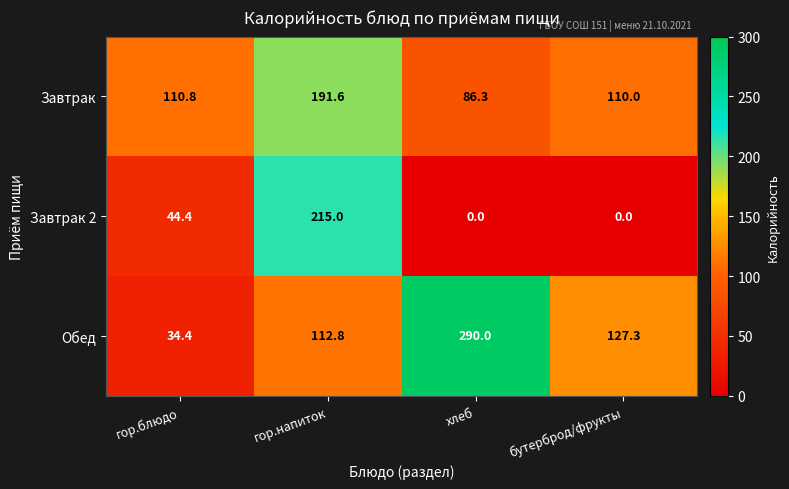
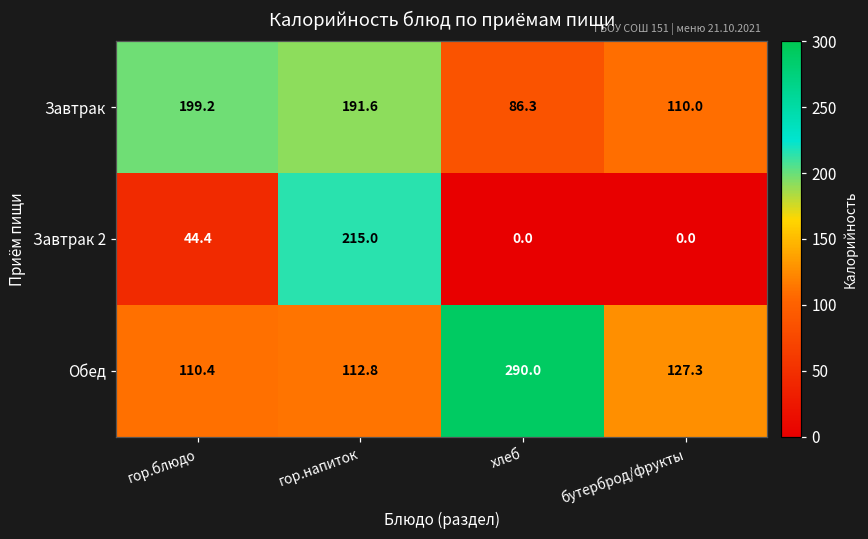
Завтрак, гор.блюдо: 110.8 -> 199.2
Обед, гор.блюдо: 34.4 -> 110.4
